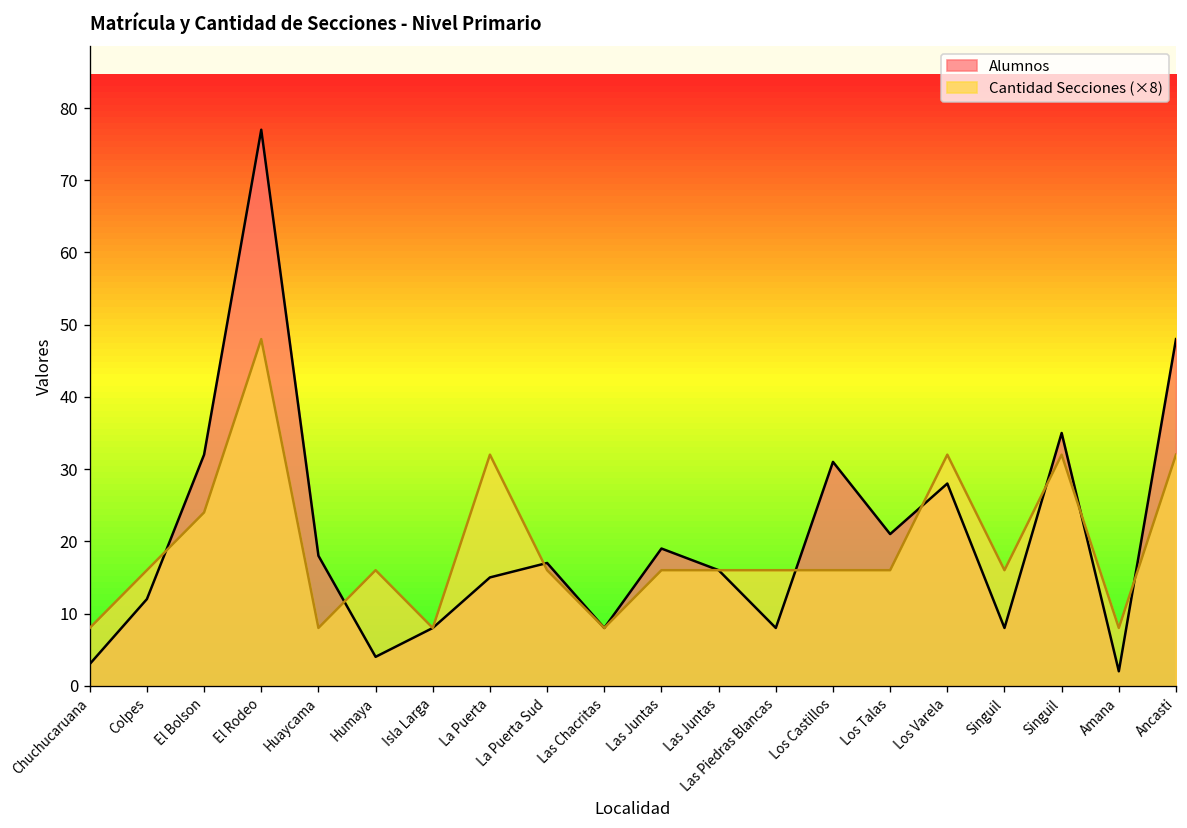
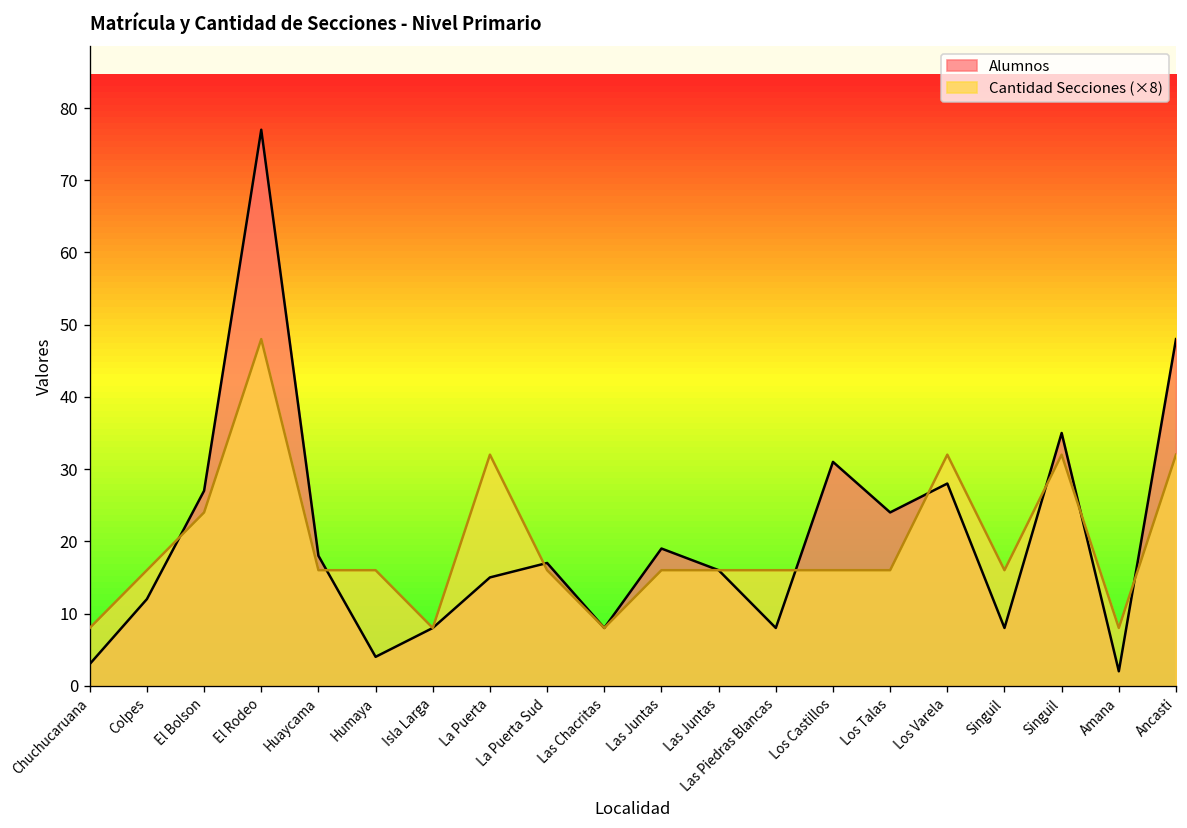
Alumnos, El Bolson: 32 -> 27
Cantidad Secciones (×8), Huaycama: 8 -> 16
Alumnos, Los Talas: 21 -> 24
